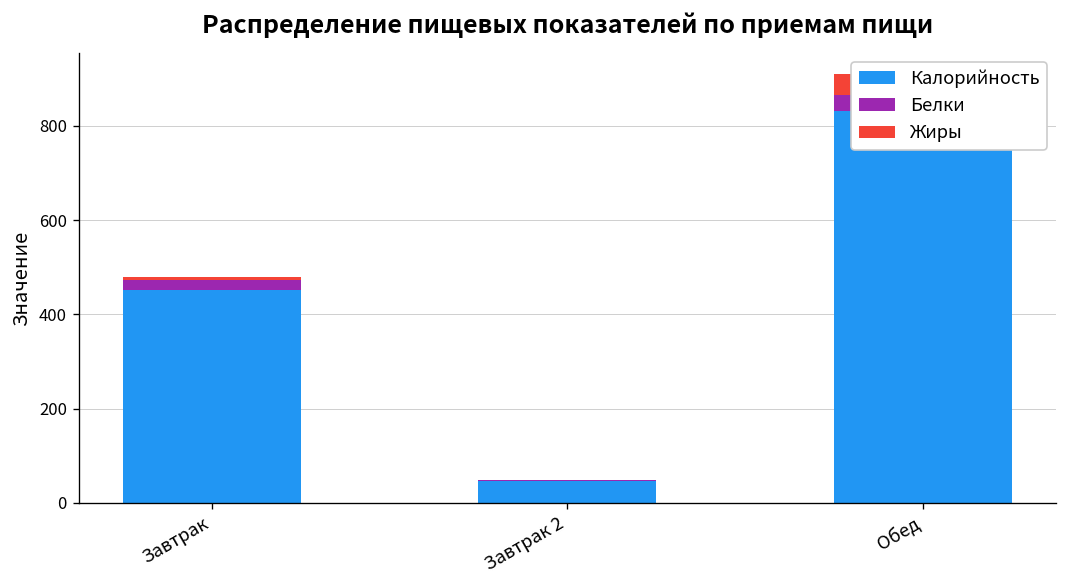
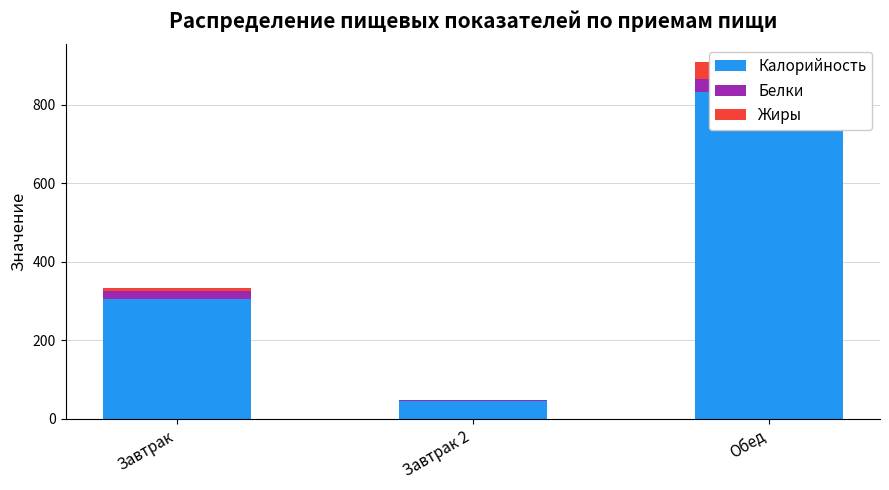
Калорийность, Завтрак: 450 -> 310
